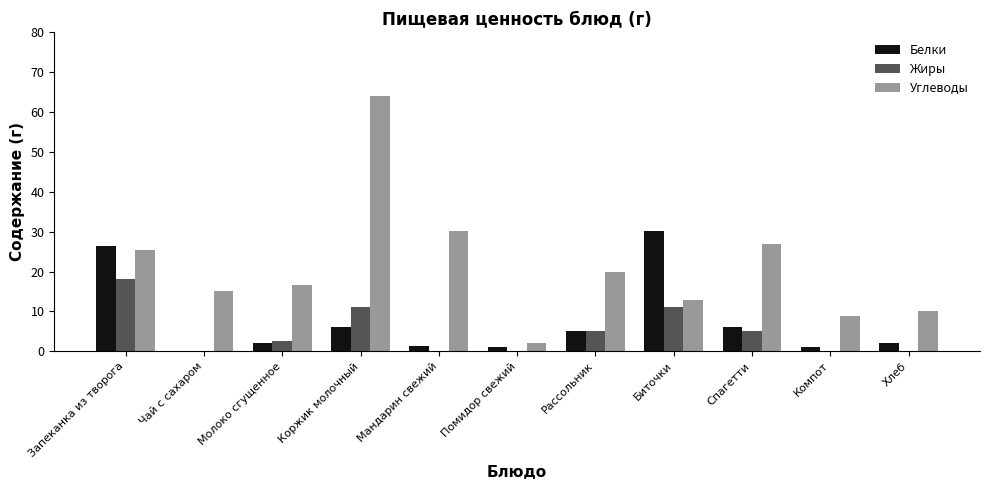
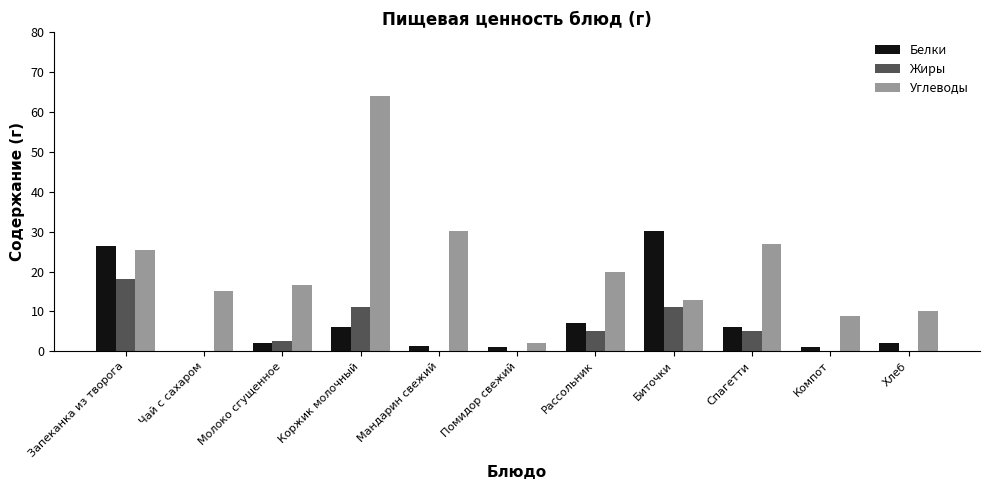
Белки, Рассольник: 5 -> 7
